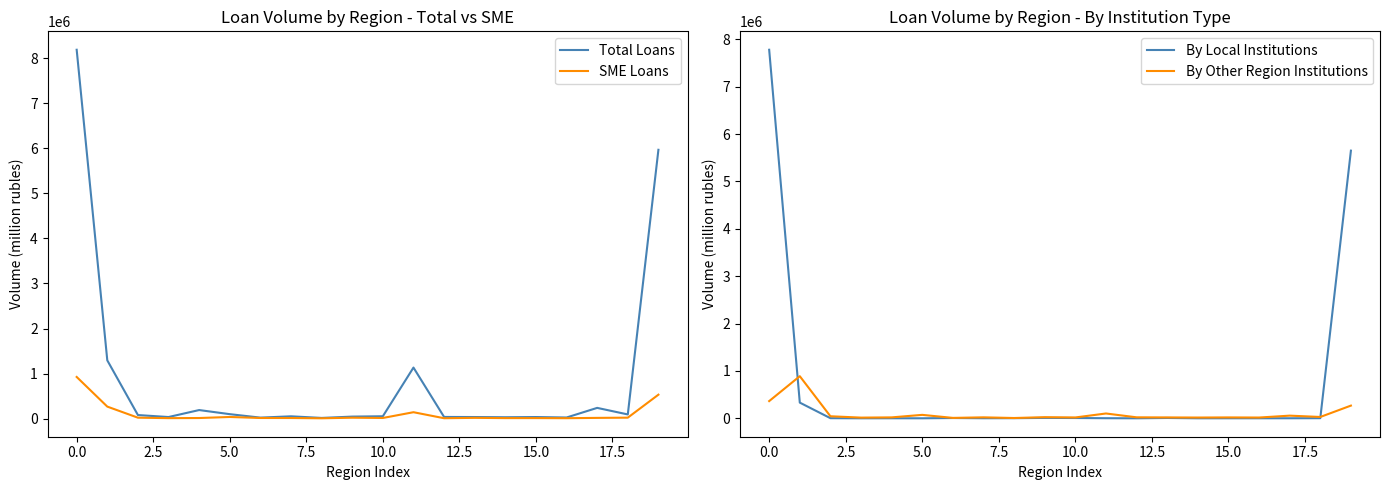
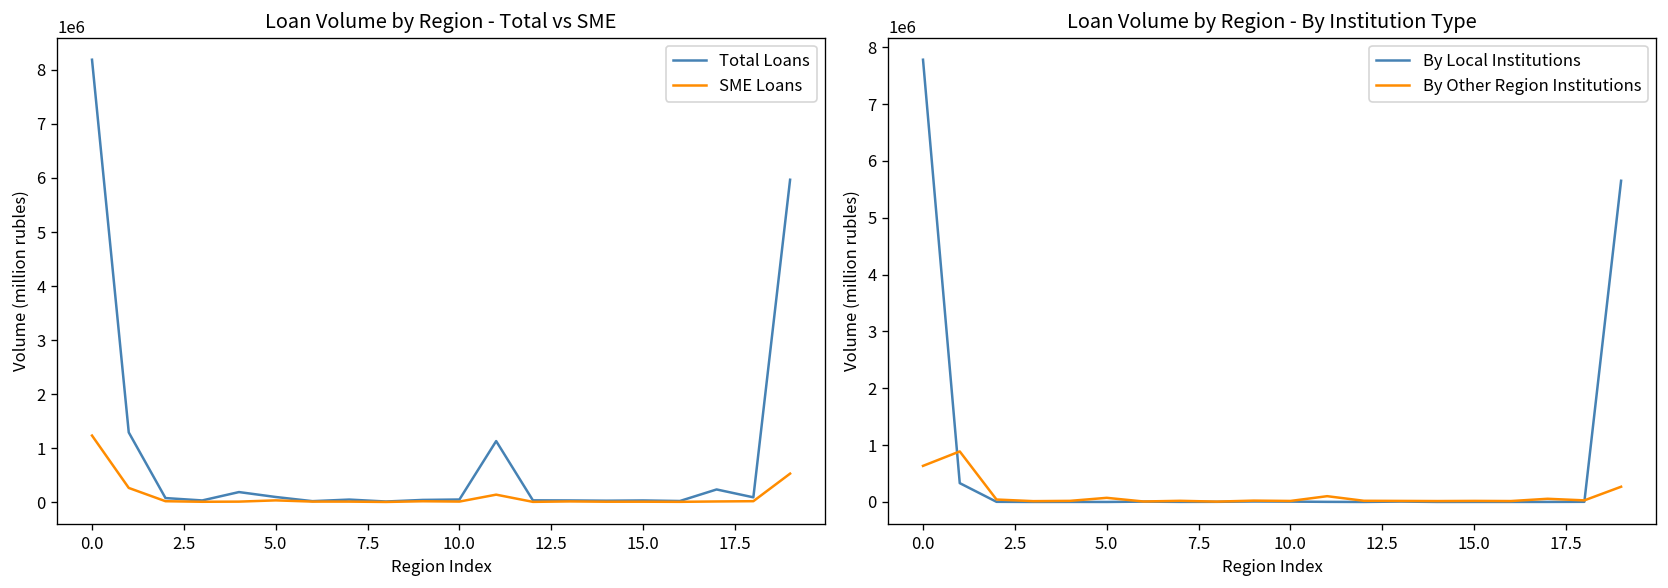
Loan Volume by Region - Total vs SME, SME Loans, 0.0: 900000 -> 1200000
Loan Volume by Region - By Institution Type, By Other Region Institutions, 0.0: 400000 -> 600000
